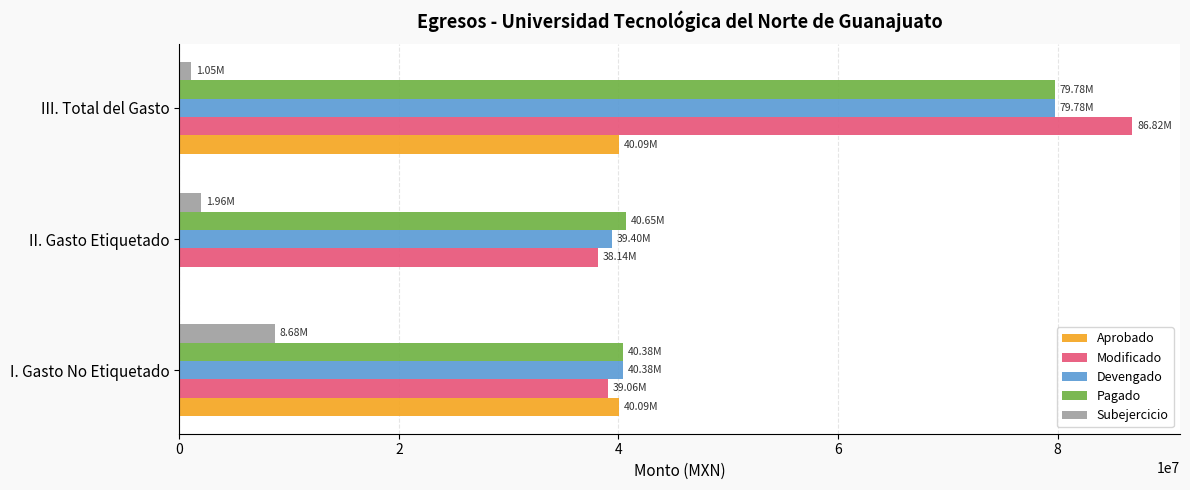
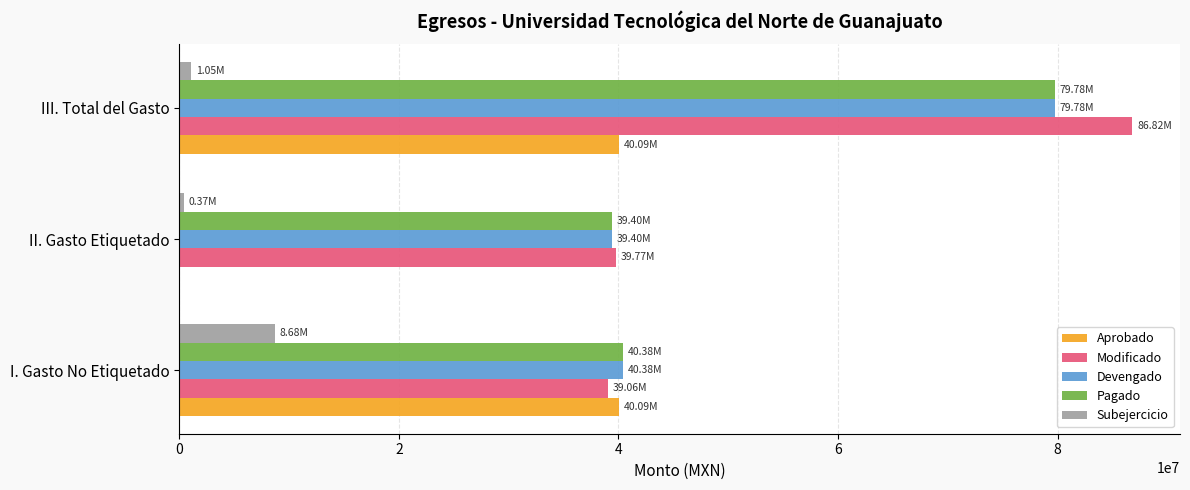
Subejercicio, II. Gasto Etiquetado: 1.96M -> 0.37M
Pagado, II. Gasto Etiquetado: 40.65M -> 39.40M
Modificado, II. Gasto Etiquetado: 38.14M -> 39.77M
